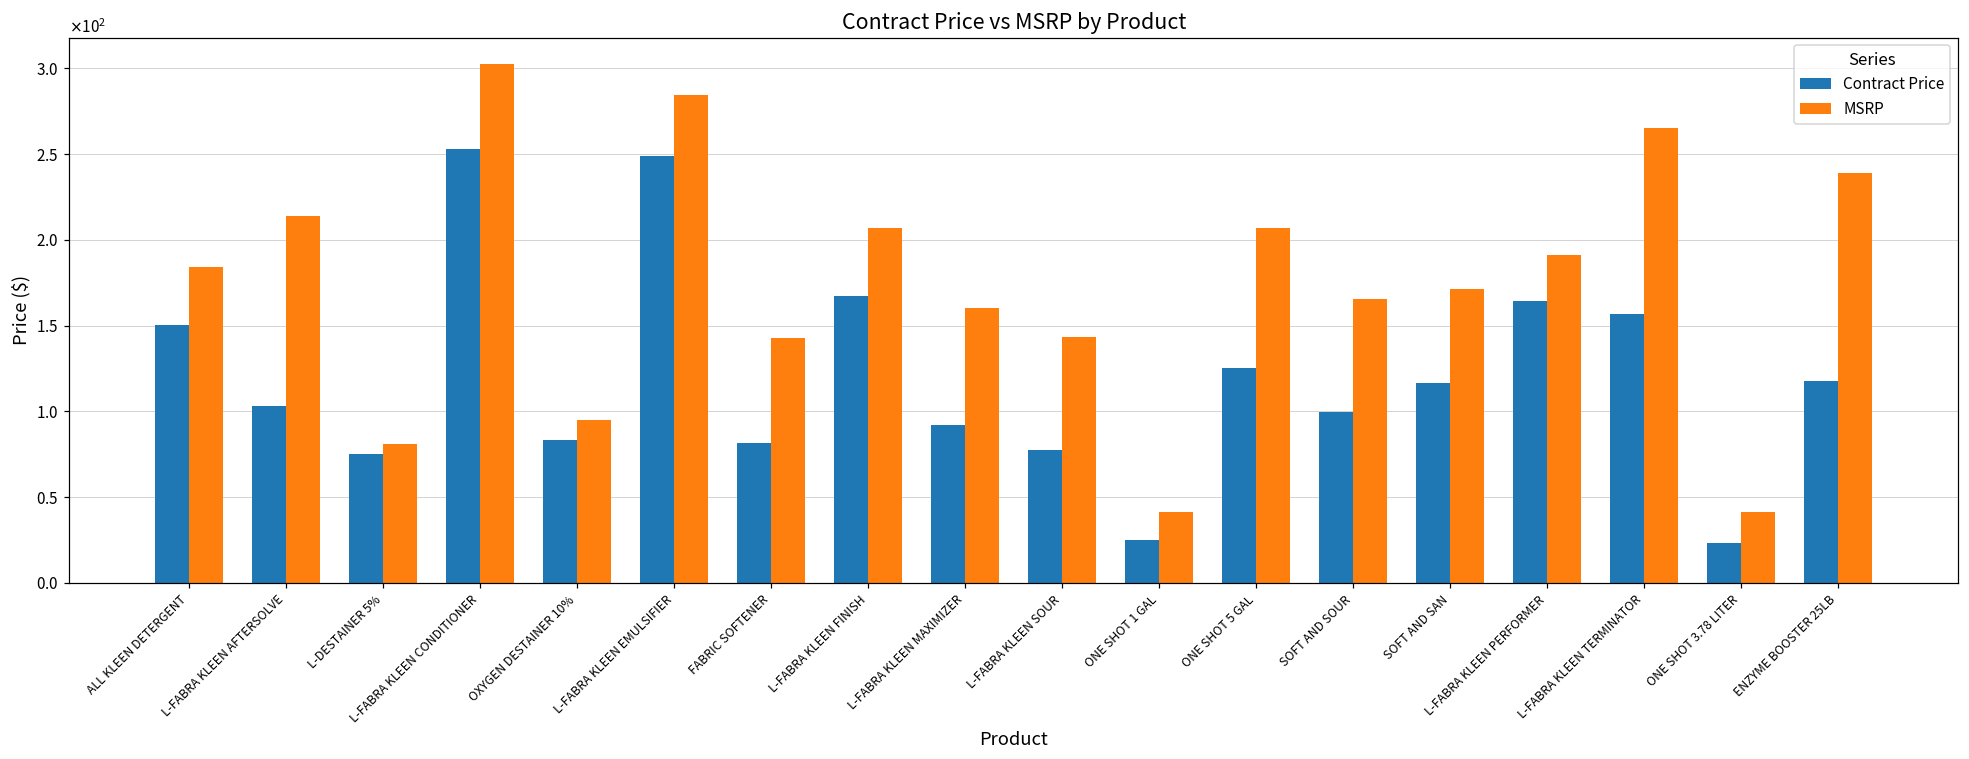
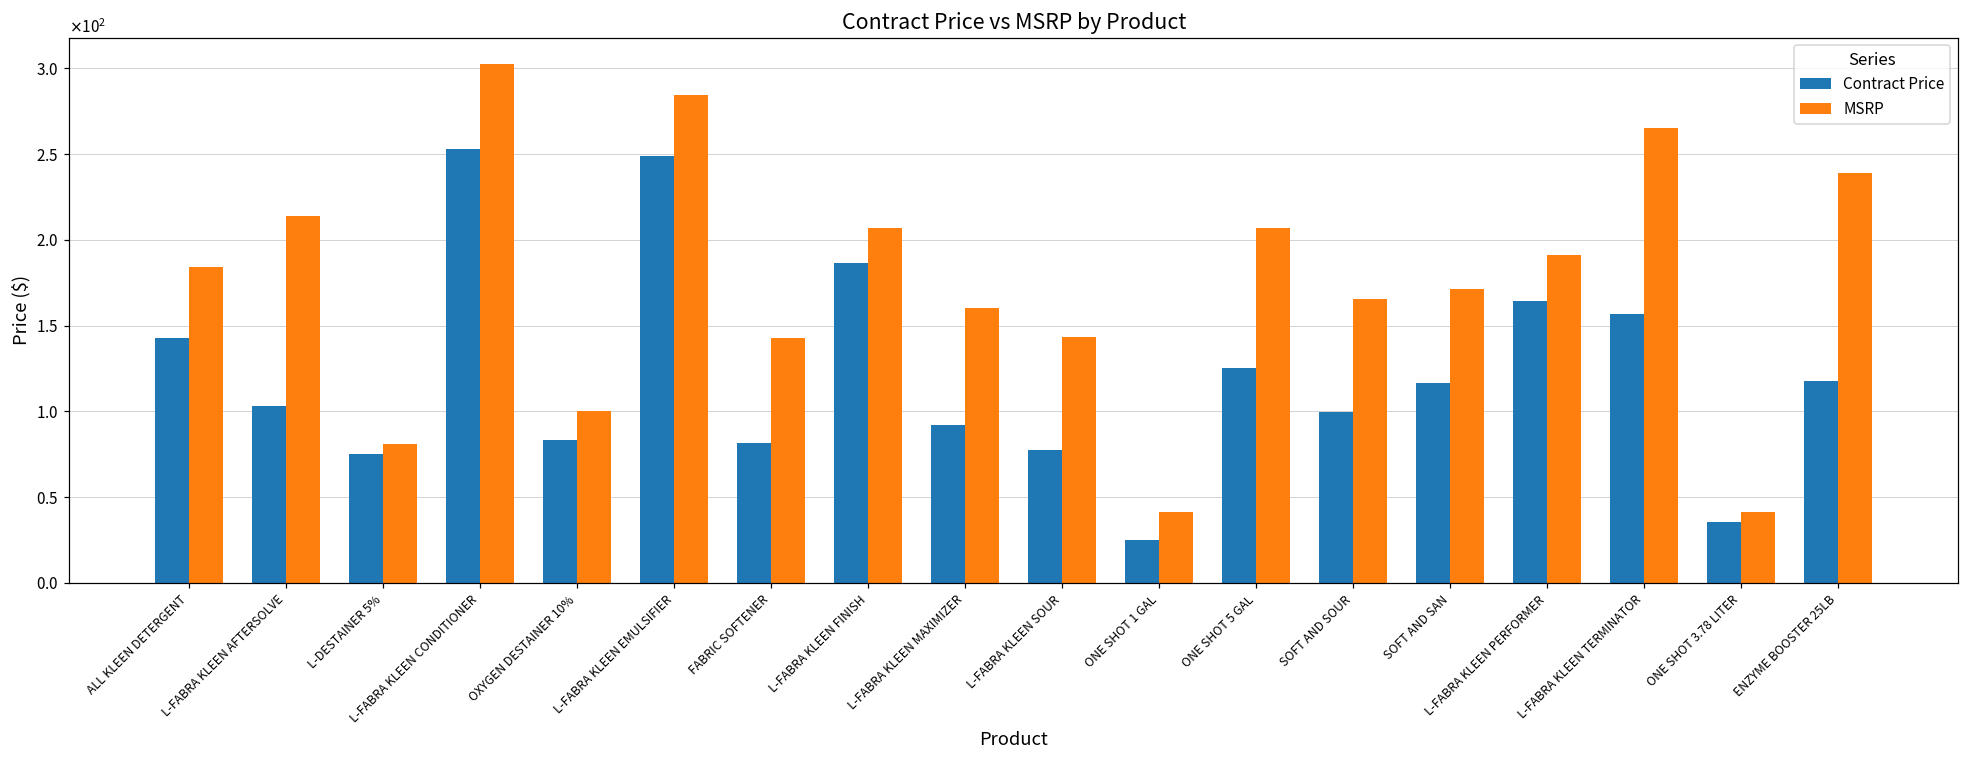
Contract Price, ALL KLEEN DETERGENT: 150 -> 143
MSRP, OXYGEN DESTAINER 10%: 95 -> 100
Contract Price, L-FABRA KLEEN FINISH: 167 -> 187
Contract Price, ONE SHOT 3.78 LITER: 23 -> 36
